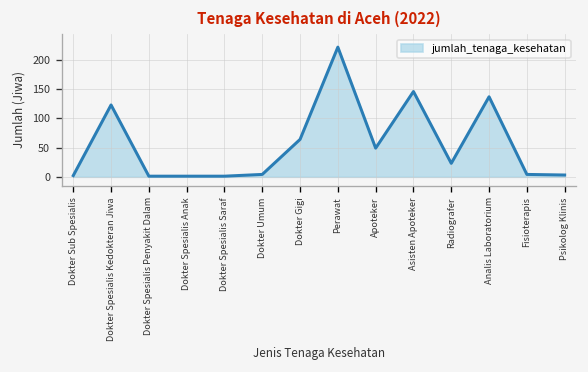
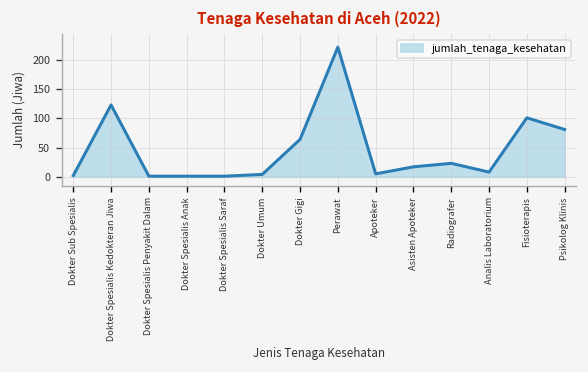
Apoteker: 50 -> 10
Asisten Apoteker: 150 -> 20
Analis Laboratorium: 140 -> 10
Fisioterapis: 0 -> 100
Psikolog Klinis: 0 -> 80
